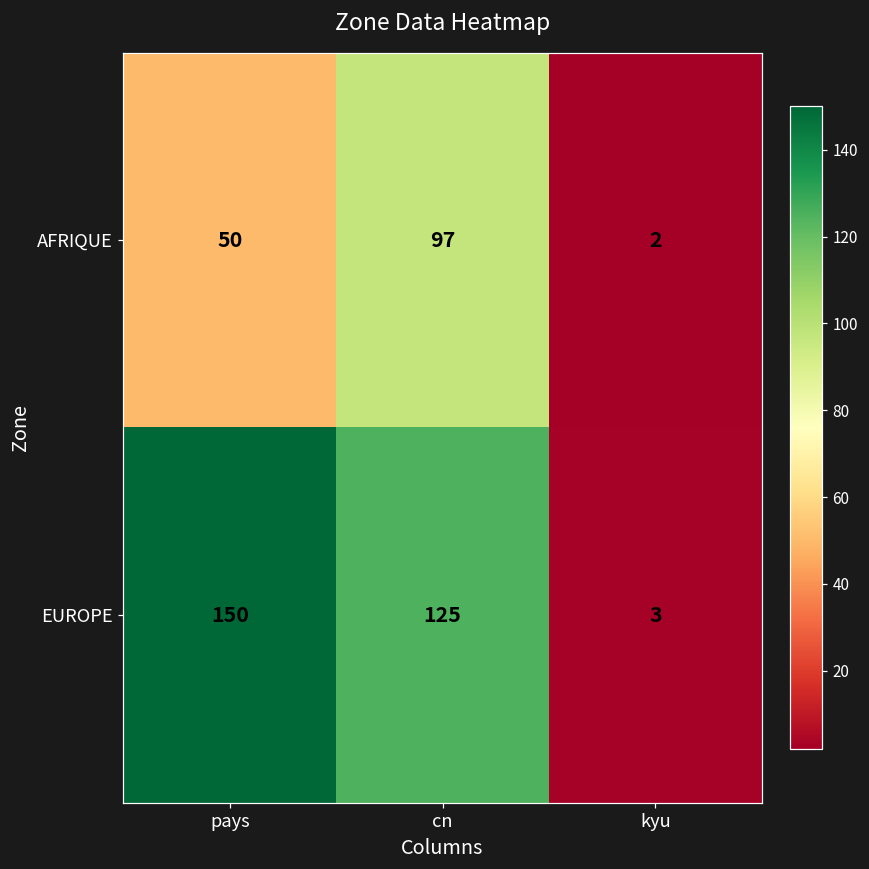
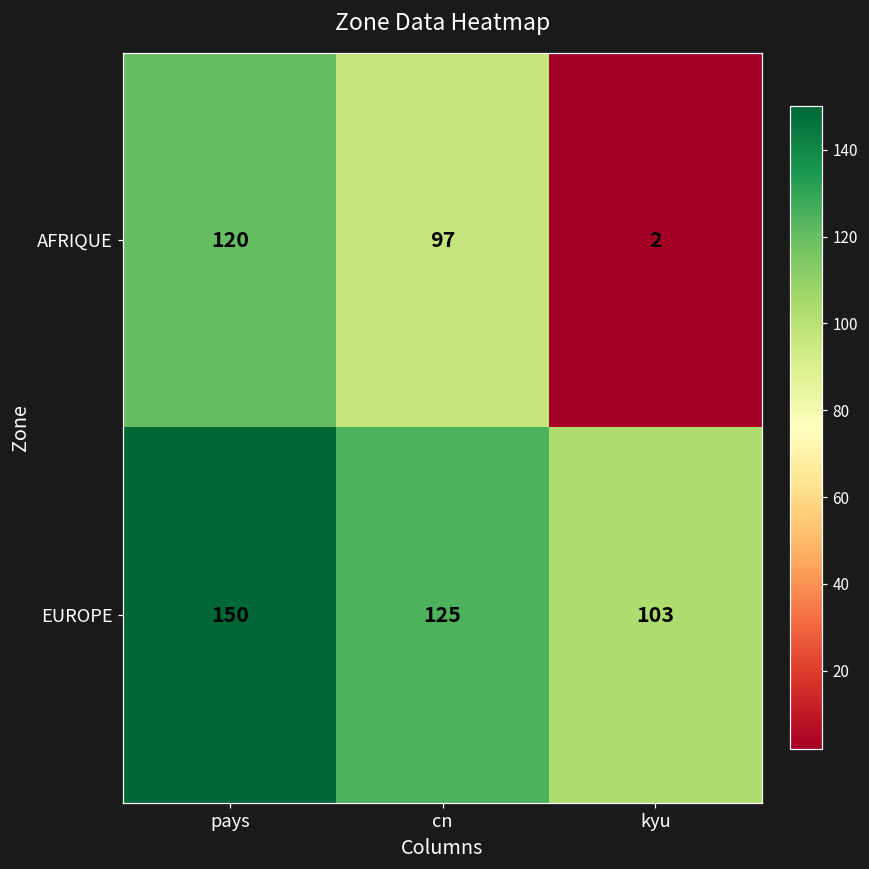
AFRIQUE, pays: 50 -> 120
EUROPE, kyu: 3 -> 103
